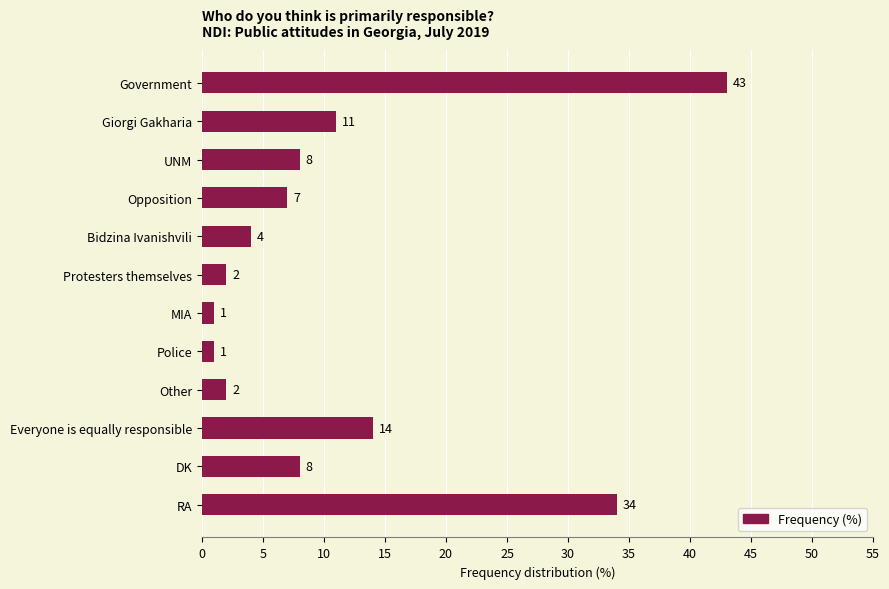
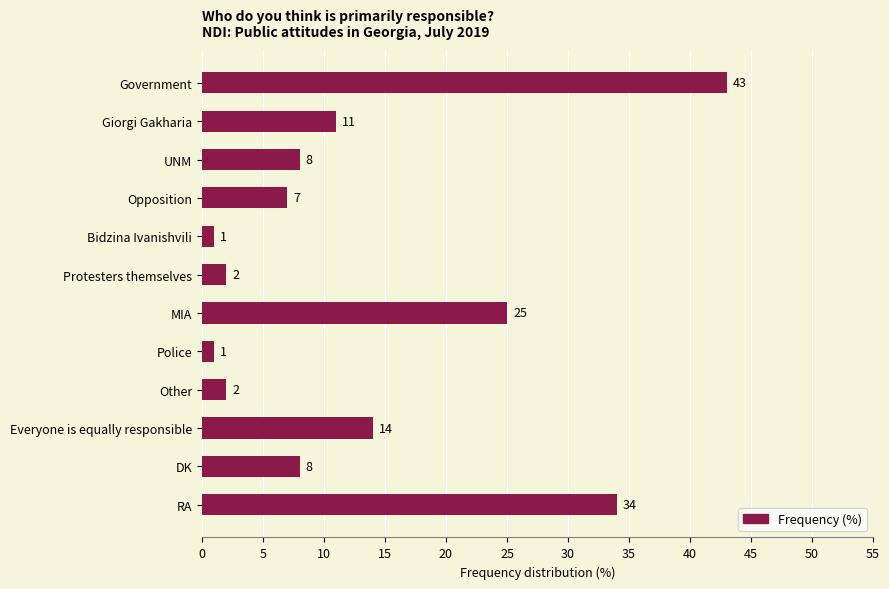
Bidzina Ivanishvili: 4 -> 1
MIA: 1 -> 25
